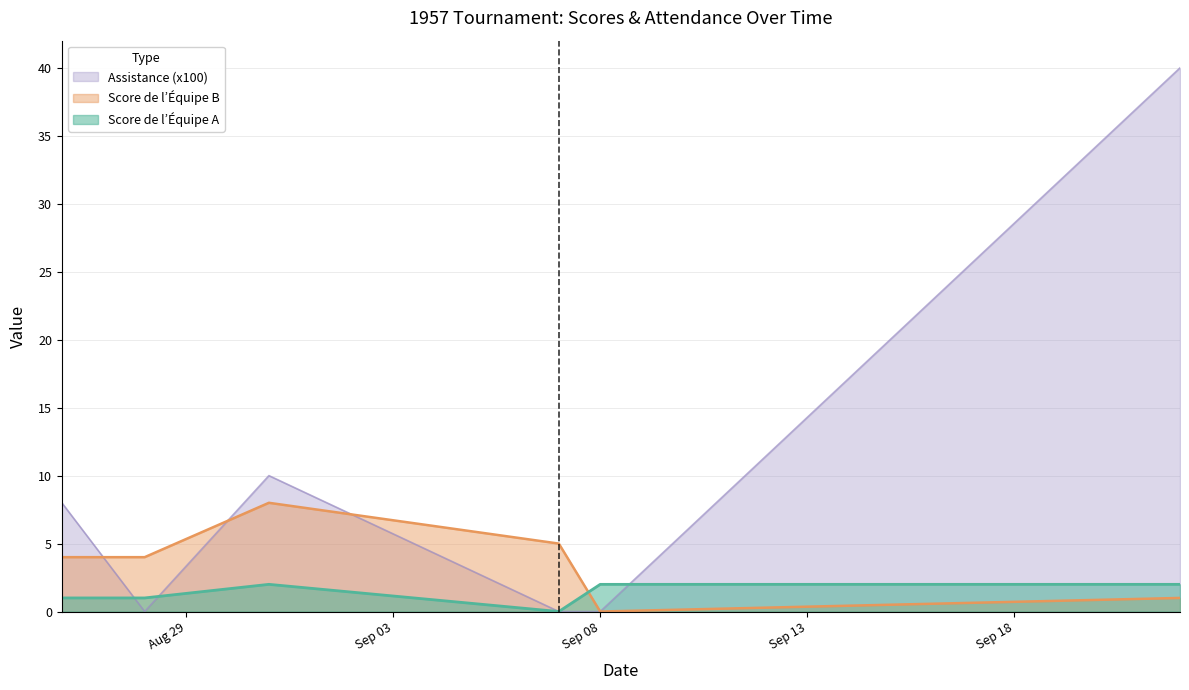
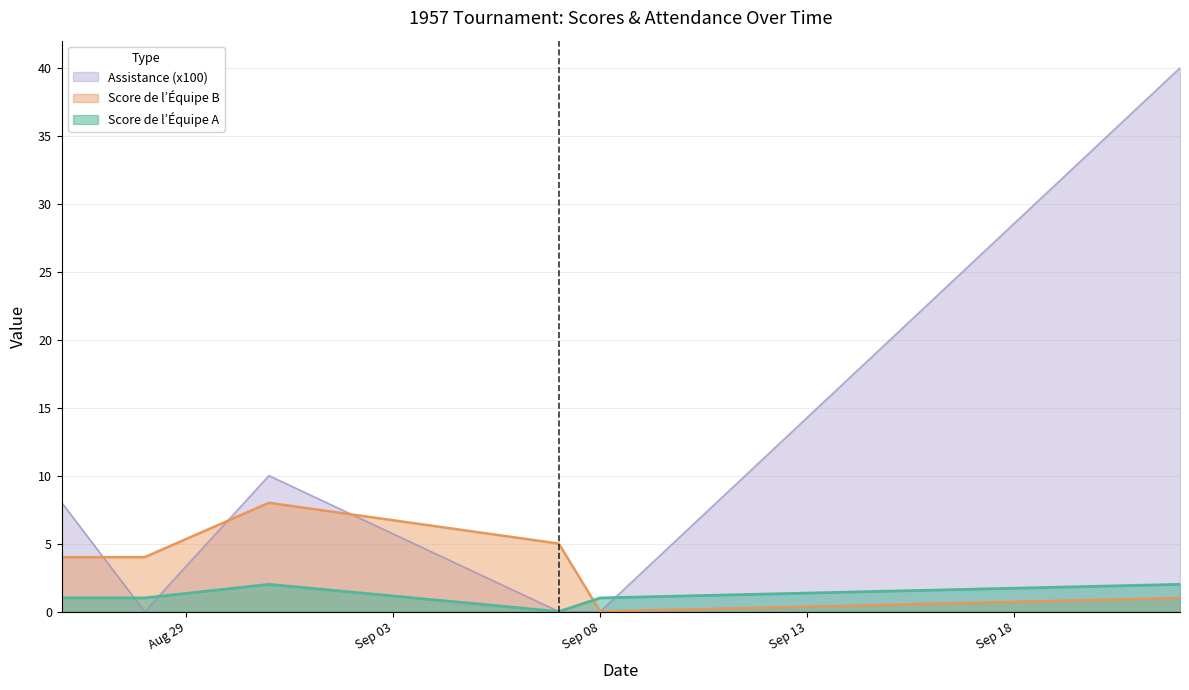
Score de l’Équipe A, Sep 08: 2 -> 1
